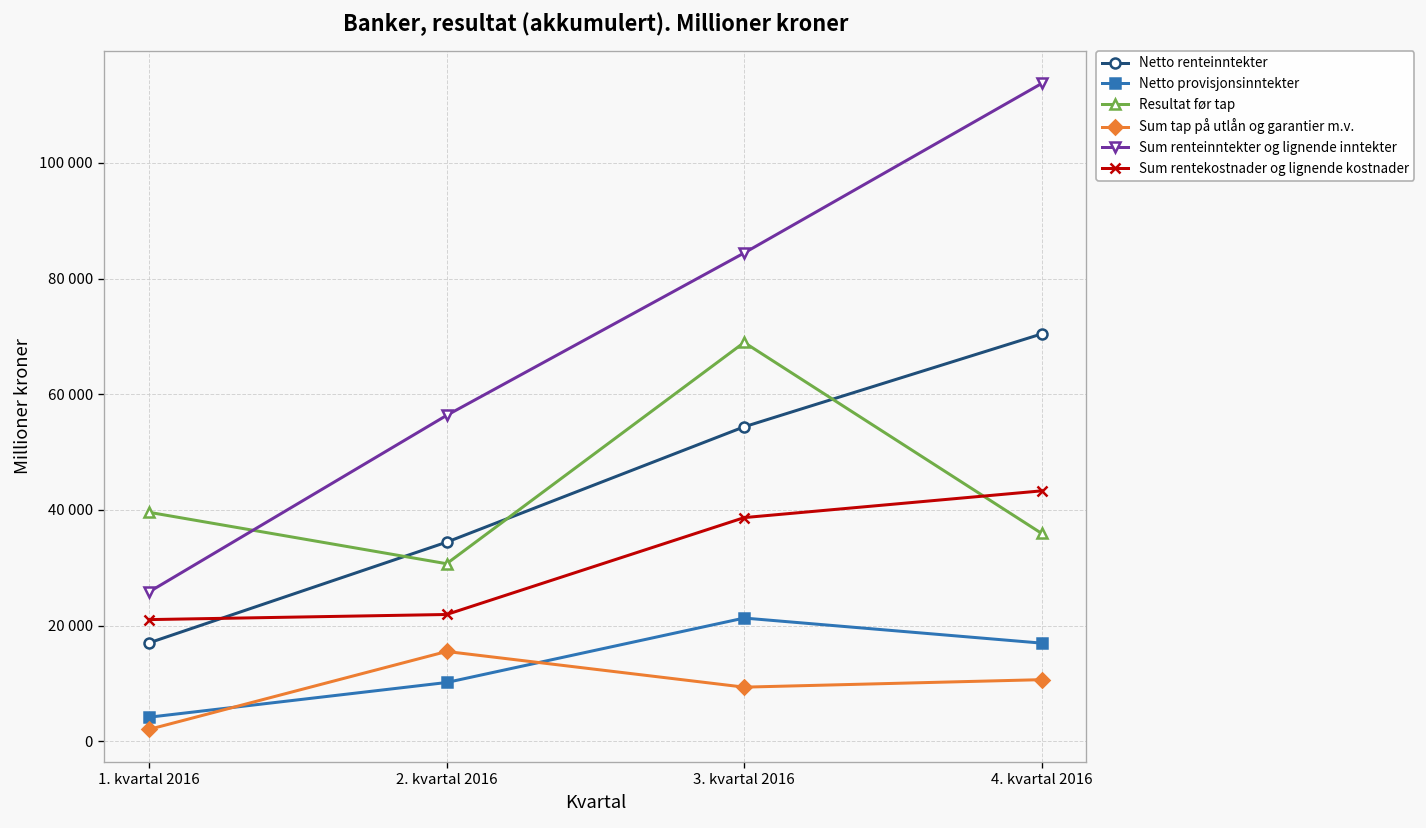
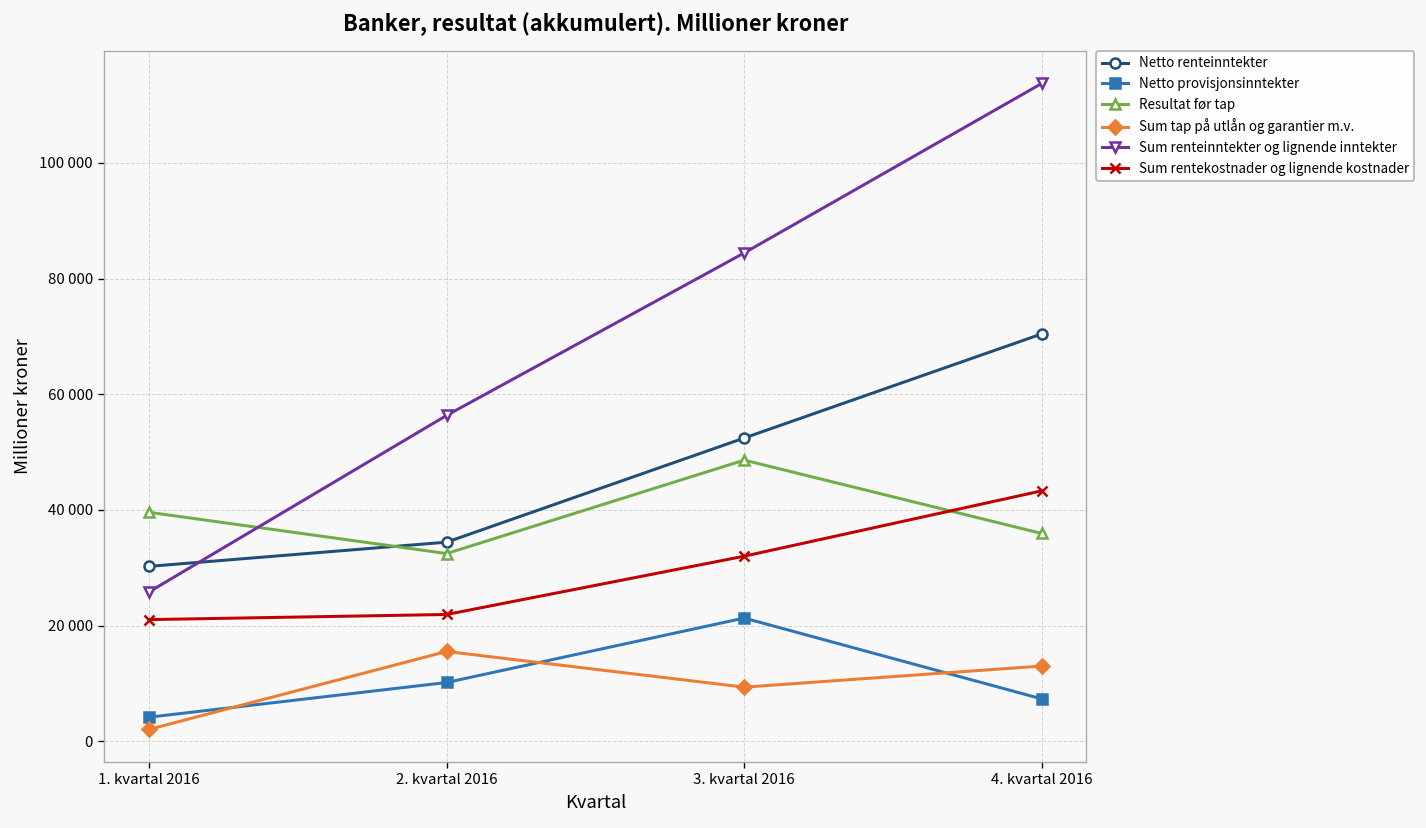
Netto renteinntekter, 1. kvartal 2016: 17000 -> 30000
Resultat før tap, 2. kvartal 2016: 31000 -> 32000
Netto renteinntekter, 3. kvartal 2016: 54000 -> 52000
Resultat før tap, 3. kvartal 2016: 69000 -> 49000
Sum rentekostnader og lignende kostnader, 3. kvartal 2016: 39000 -> 32000
Netto provisjonsinntekter, 4. kvartal 2016: 17000 -> 7000
Sum tap på utlån og garantier m.v., 4. kvartal 2016: 11000 -> 13000
